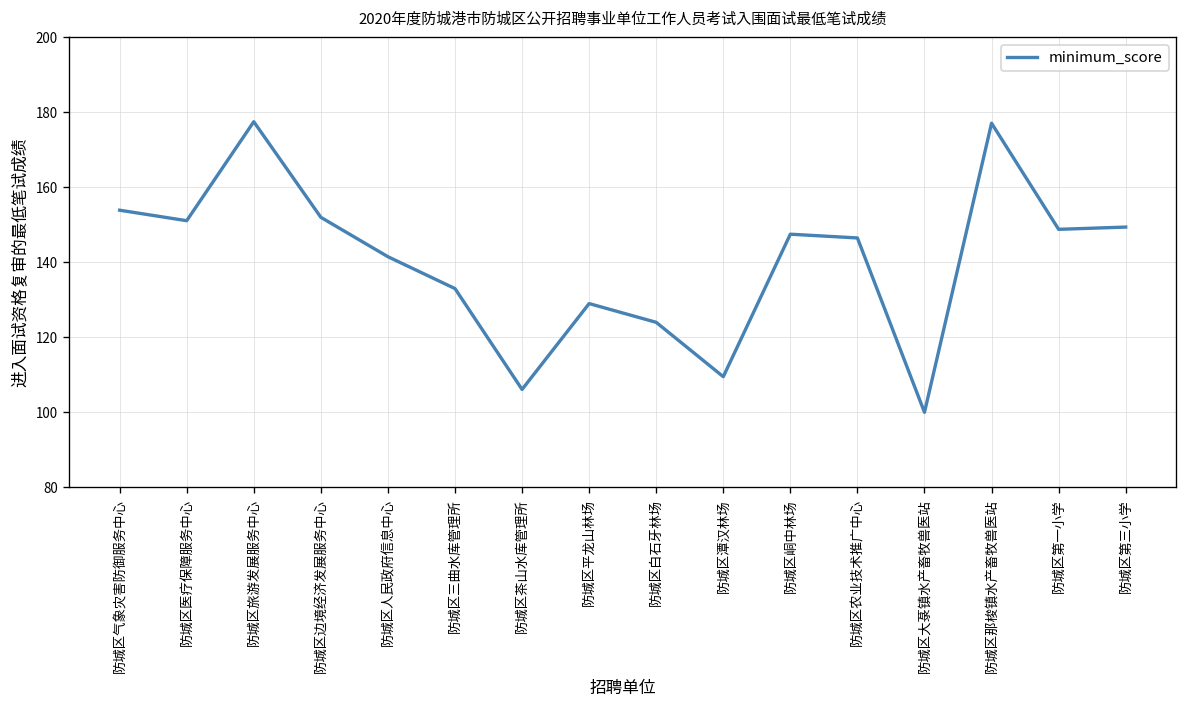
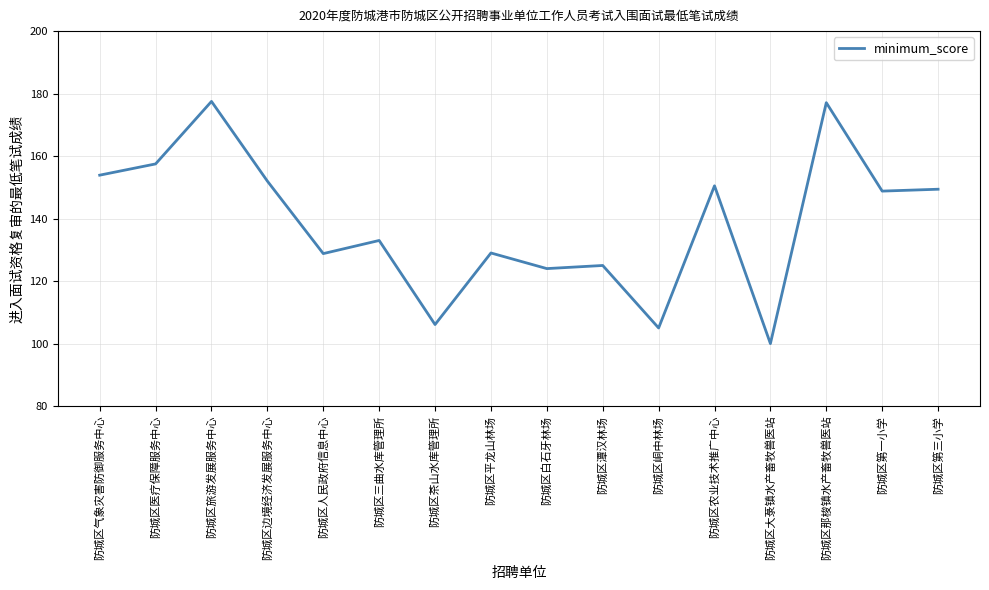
防城区医疗保障服务中心: 151 -> 158
防城区人民政府信息中心: 142 -> 129
防城区潭汉林场: 110 -> 125
防城区峒中林场: 148 -> 105
防城区农业技术推广中心: 147 -> 151
